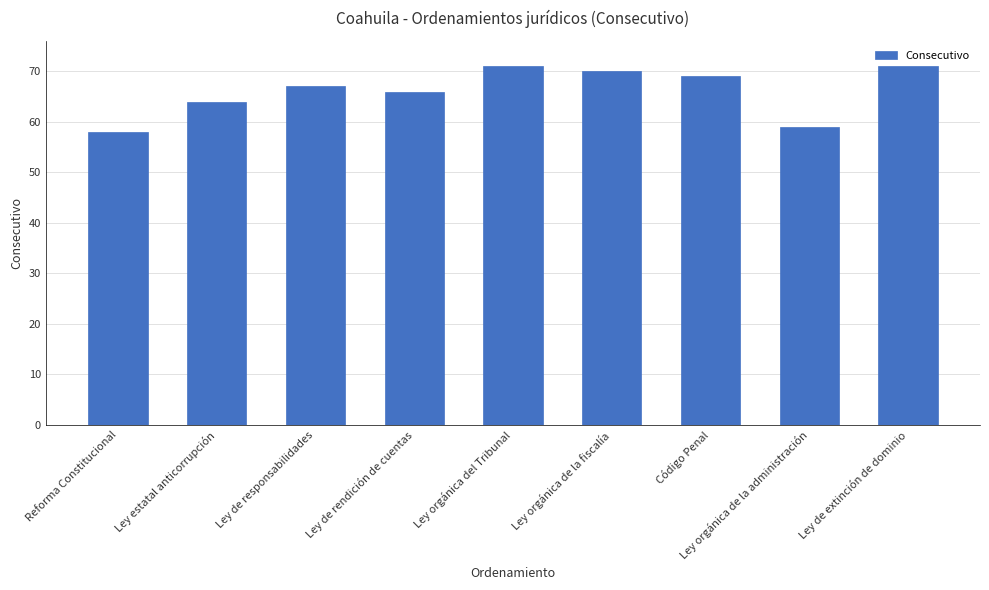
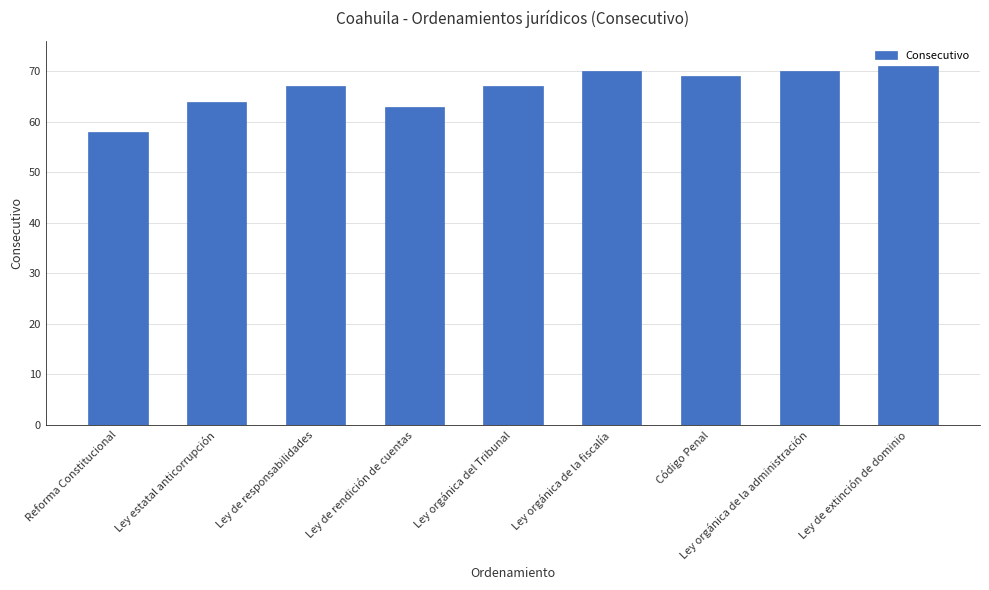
Ley de rendición de cuentas: 66 -> 63
Ley orgánica del Tribunal: 71 -> 67
Ley orgánica de la administración: 59 -> 70
